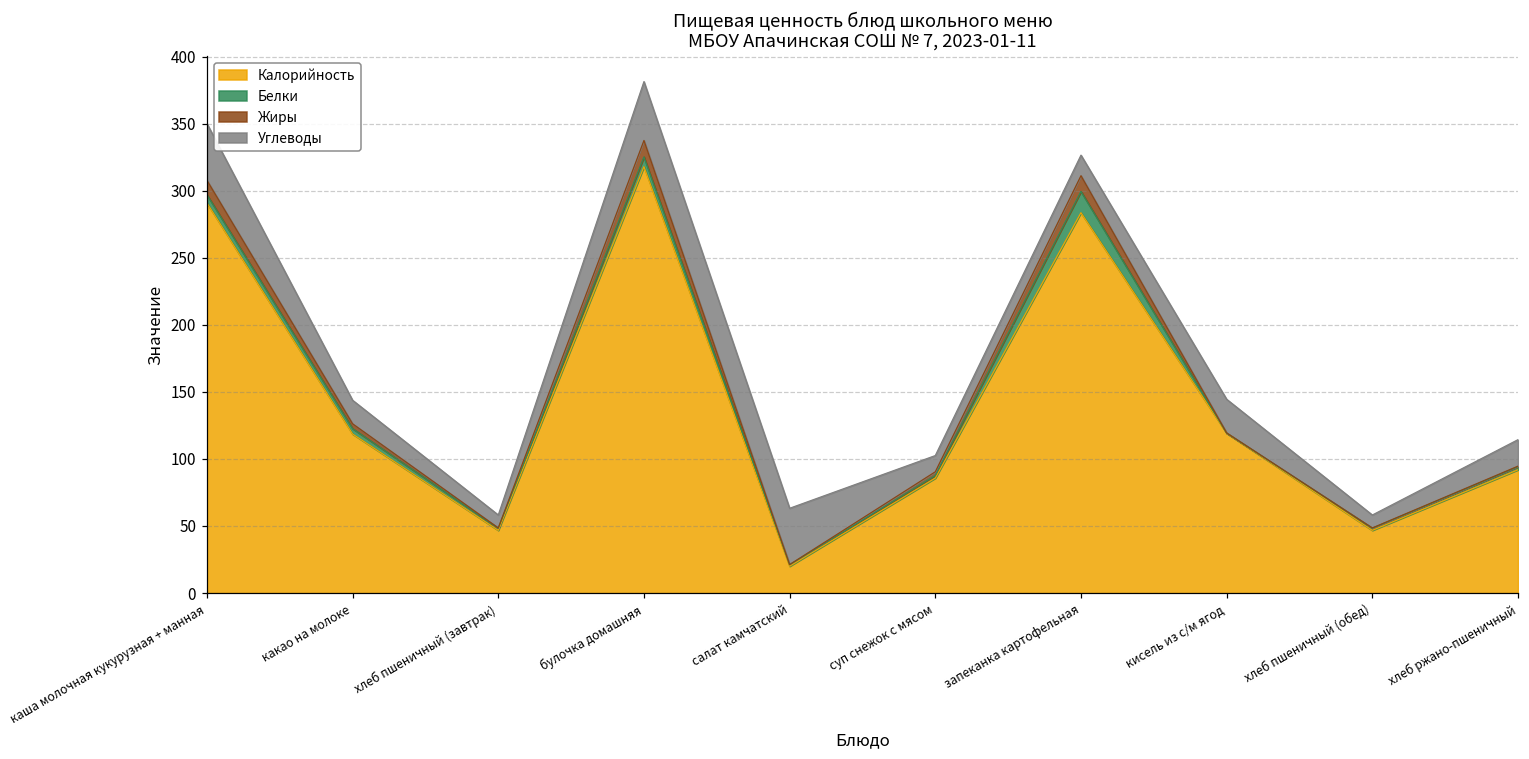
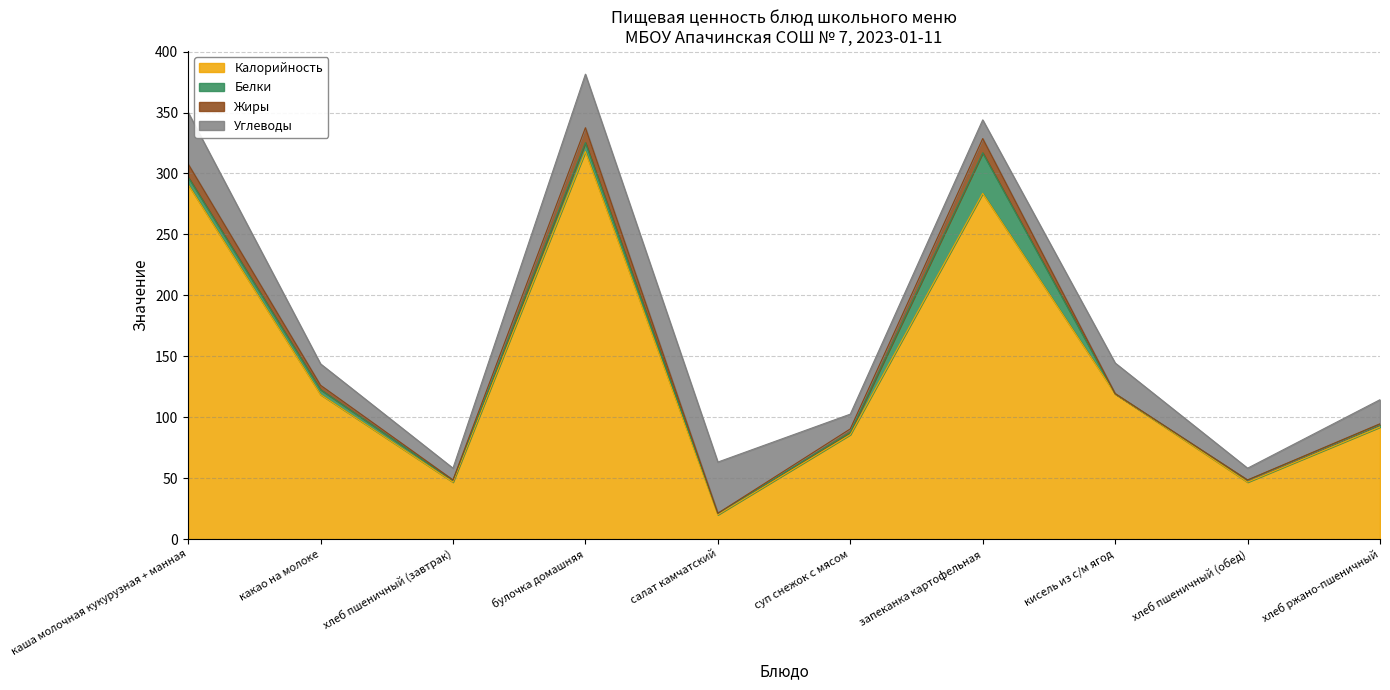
Белки, запеканка картофельная: 16 -> 33
